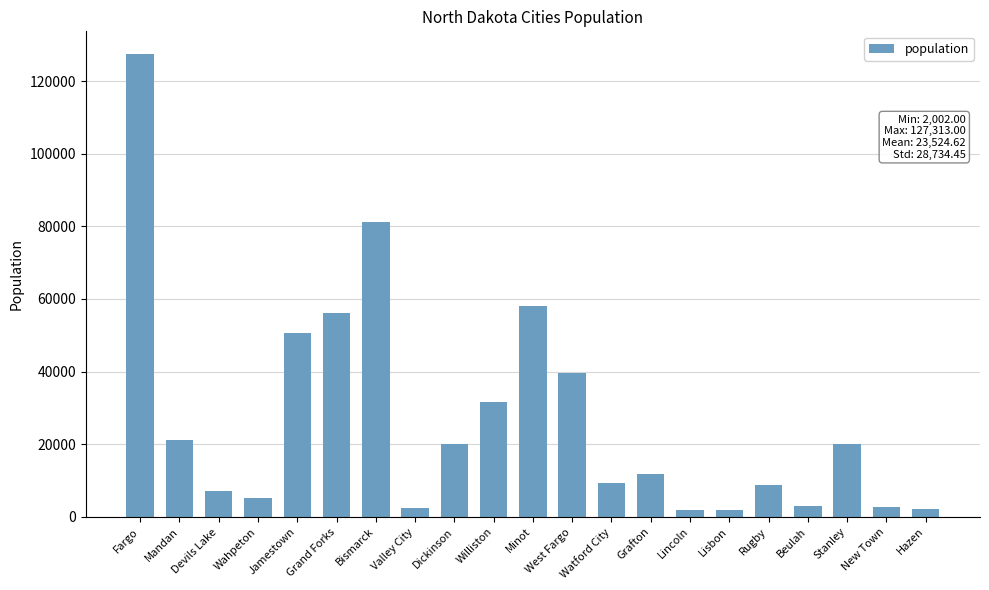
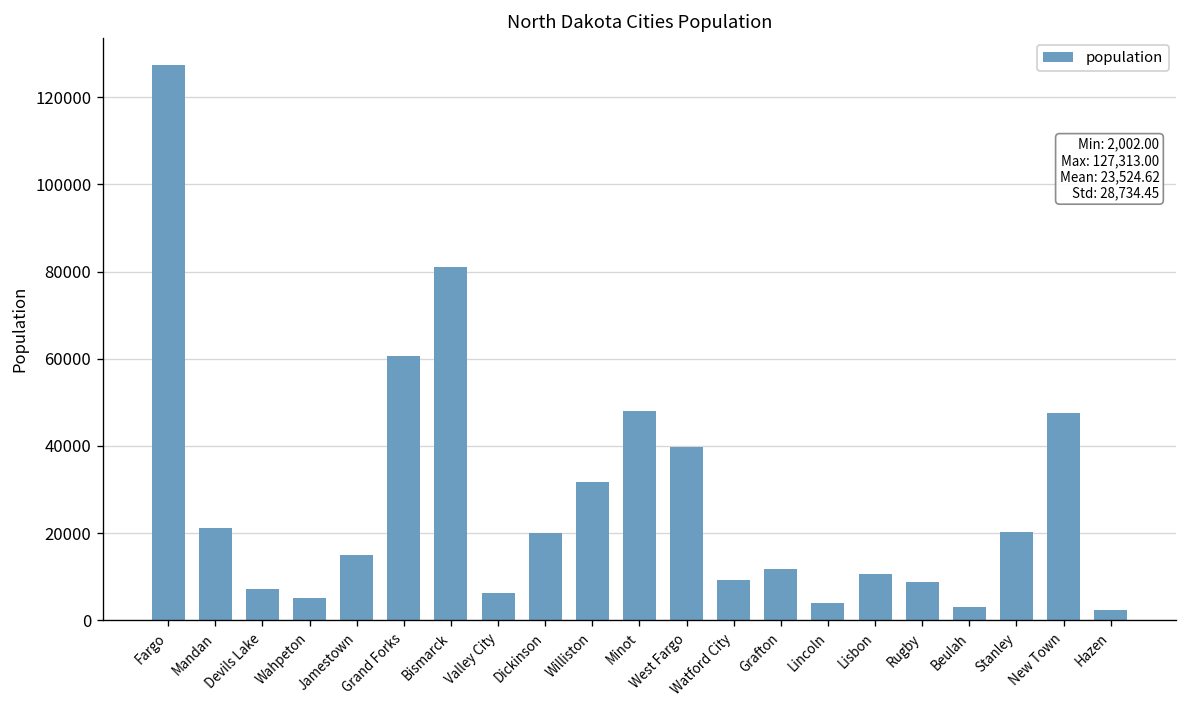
Jamestown: 51000 -> 15000
Grand Forks: 56000 -> 61000
Valley City: 3000 -> 6000
Minot: 58000 -> 48000
Lincoln: 2000 -> 4000
Lisbon: 2000 -> 11000
New Town: 3000 -> 48000
